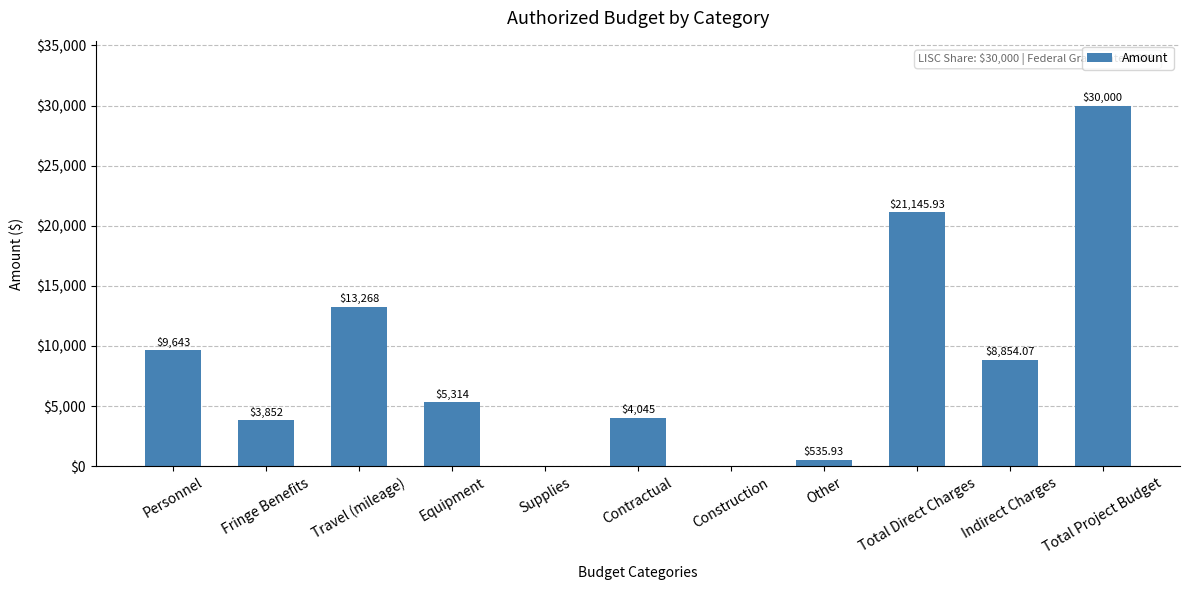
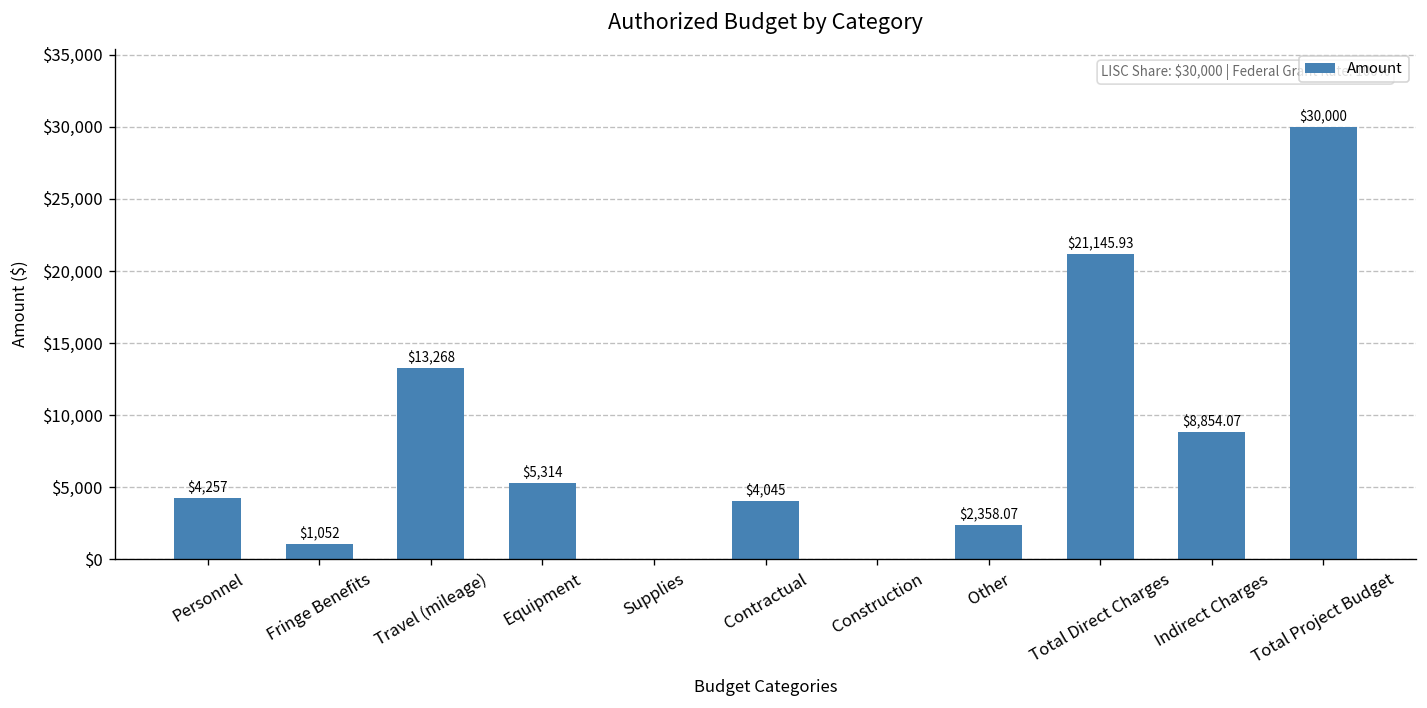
Personnel: $9,643 -> $4,257
Fringe Benefits: $3,852 -> $1,052
Other: $535.93 -> $2,358.07
